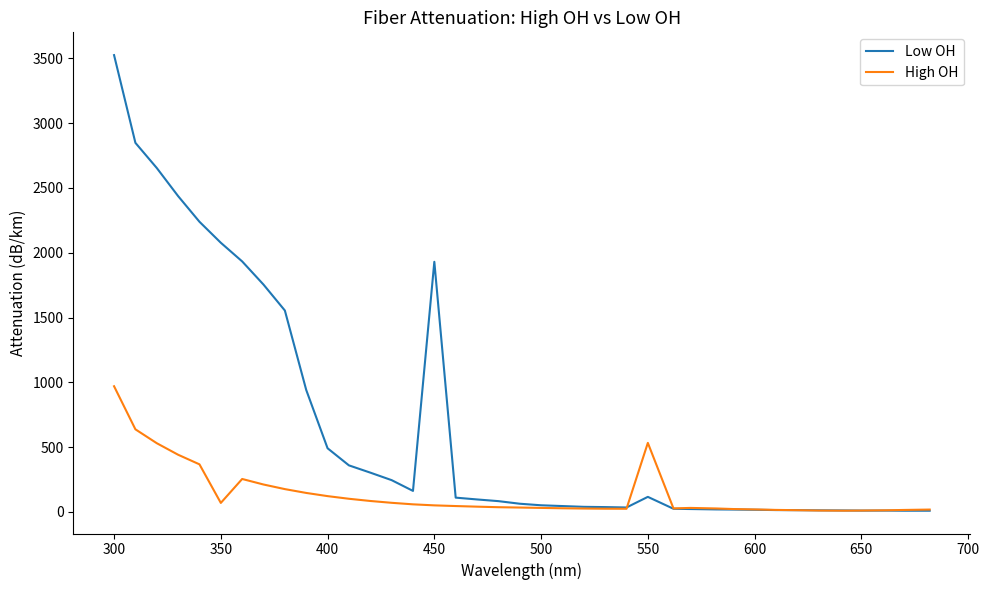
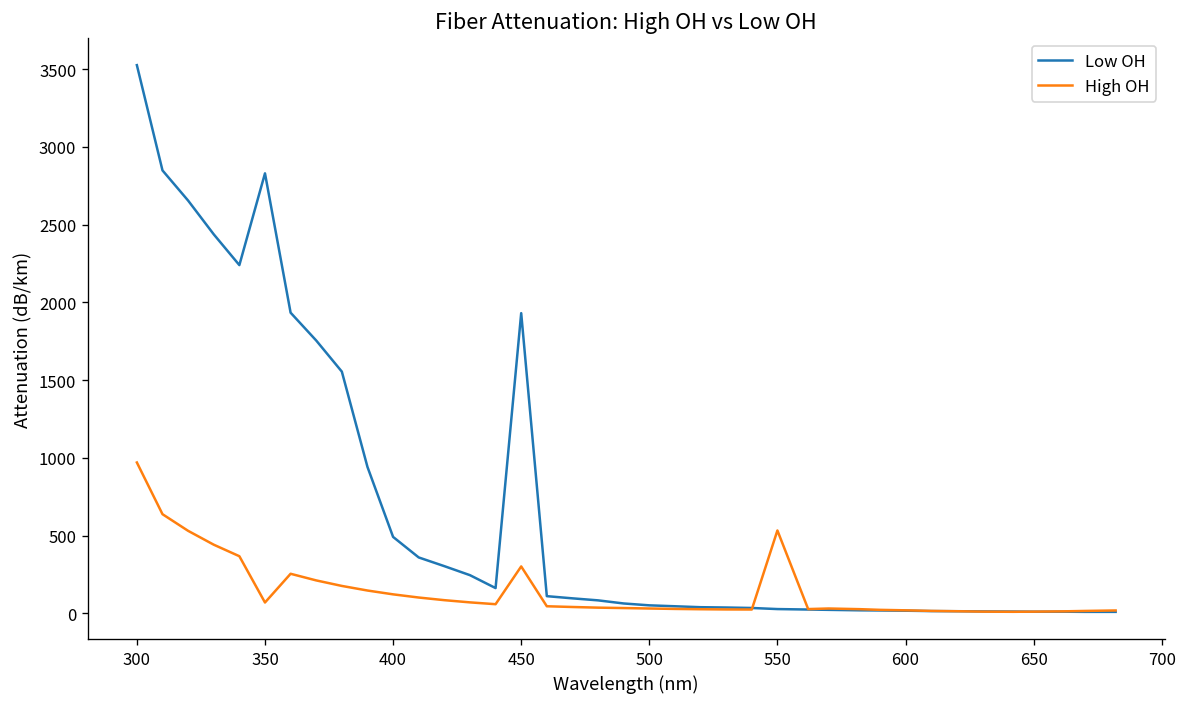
Low OH, 350: 2080 -> 2830
High OH, 450: 50 -> 300
Low OH, 550: 120 -> 30
